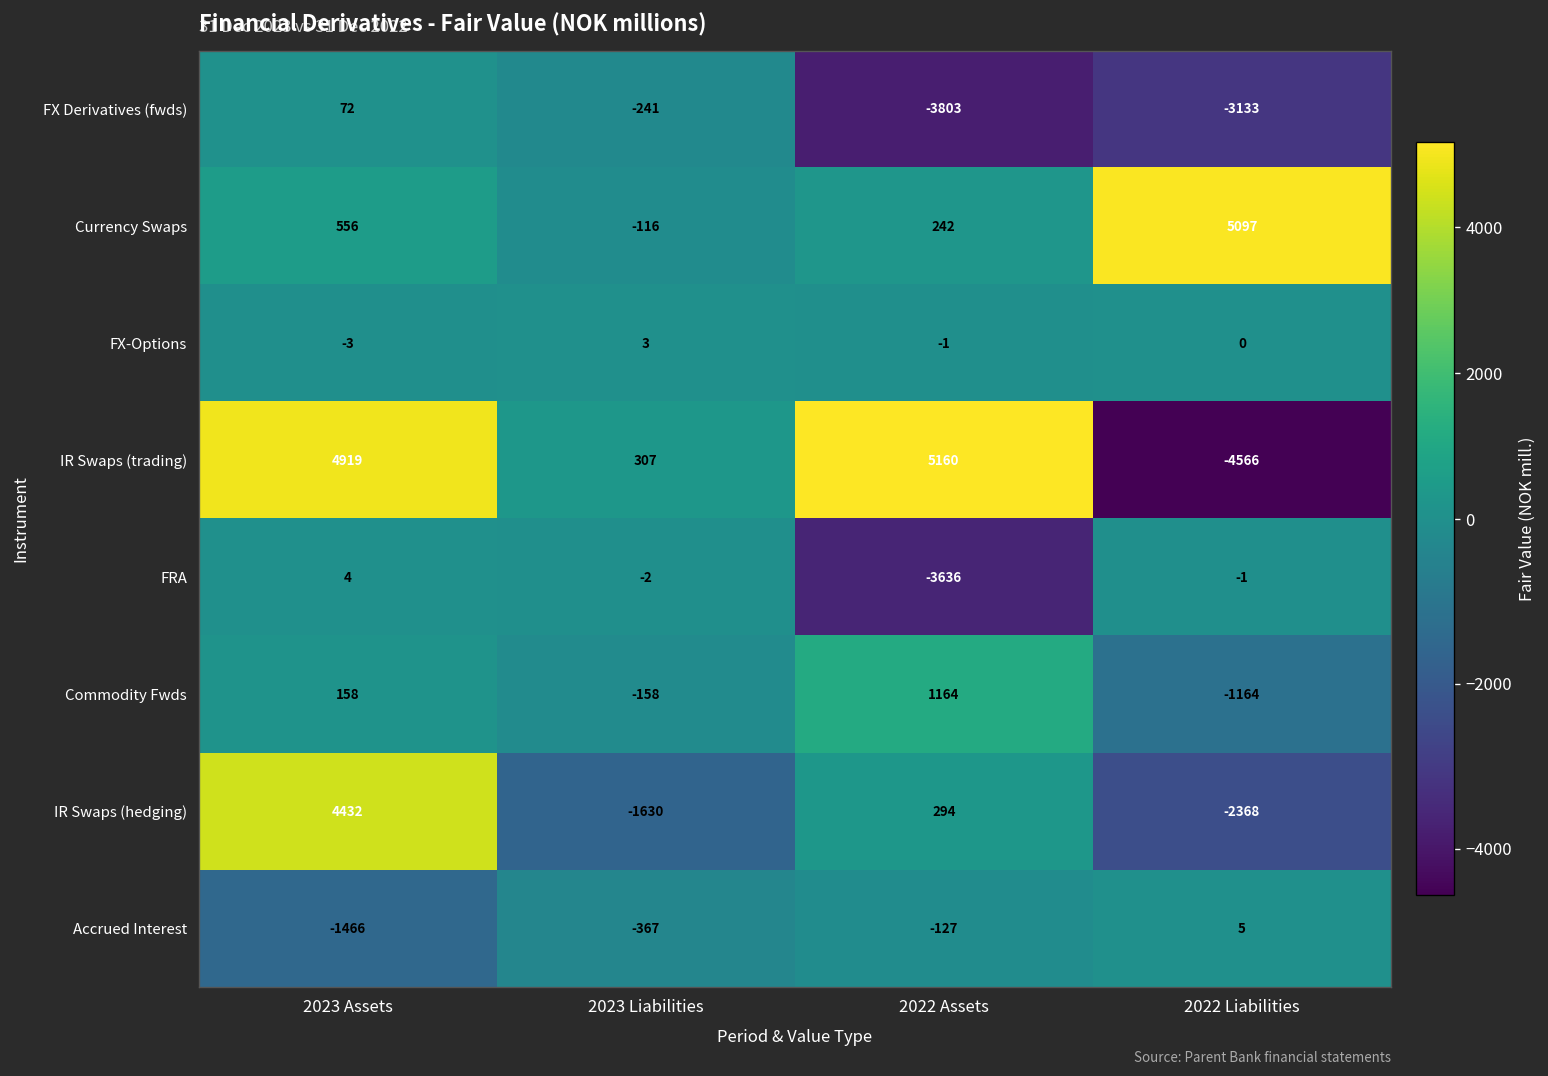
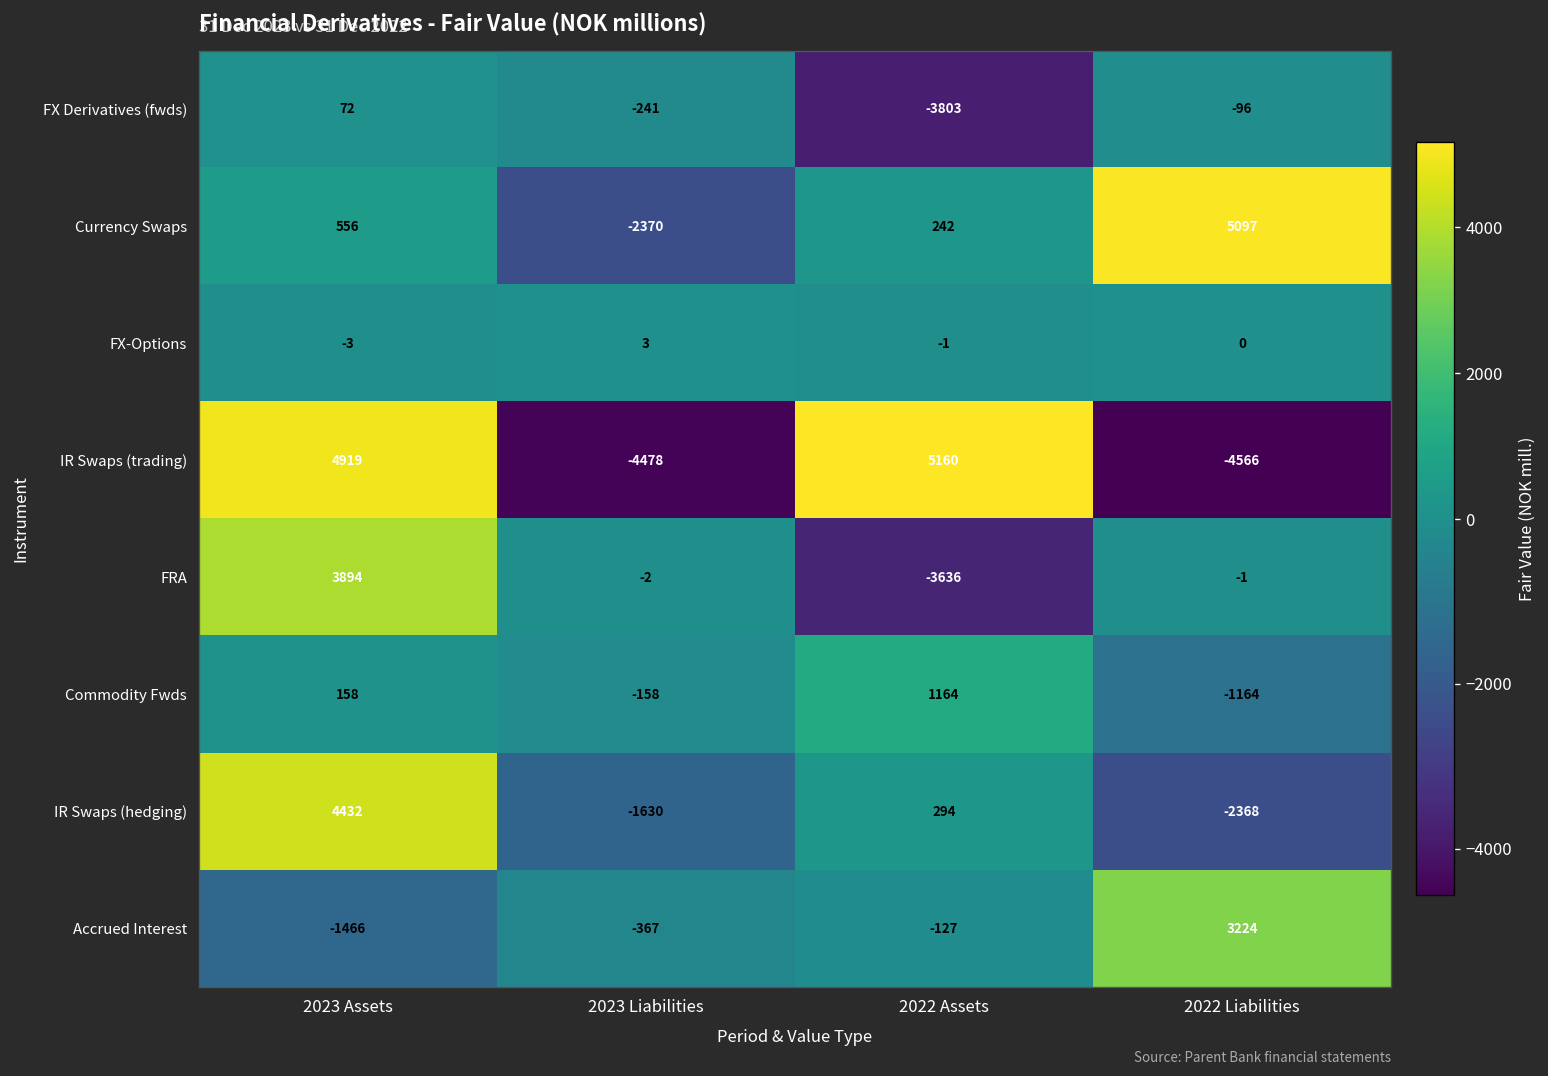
FX Derivatives (fwds), 2022 Liabilities: -3133 -> -96
Currency Swaps, 2023 Liabilities: -116 -> -2370
IR Swaps (trading), 2023 Liabilities: 307 -> -4478
FRA, 2023 Assets: 4 -> 3894
Accrued Interest, 2022 Liabilities: 5 -> 3224
